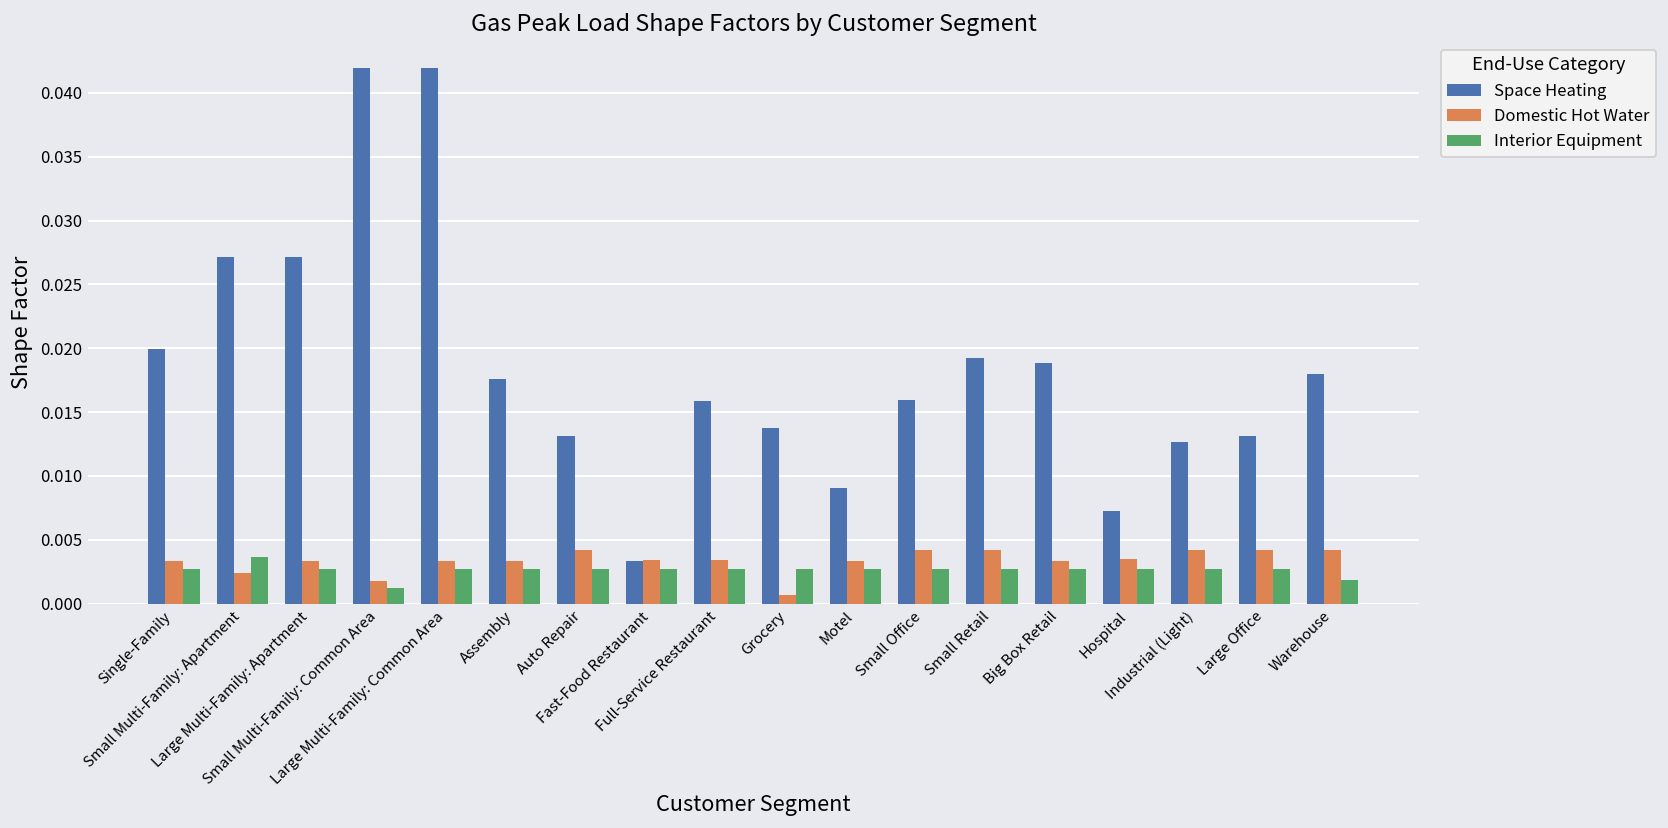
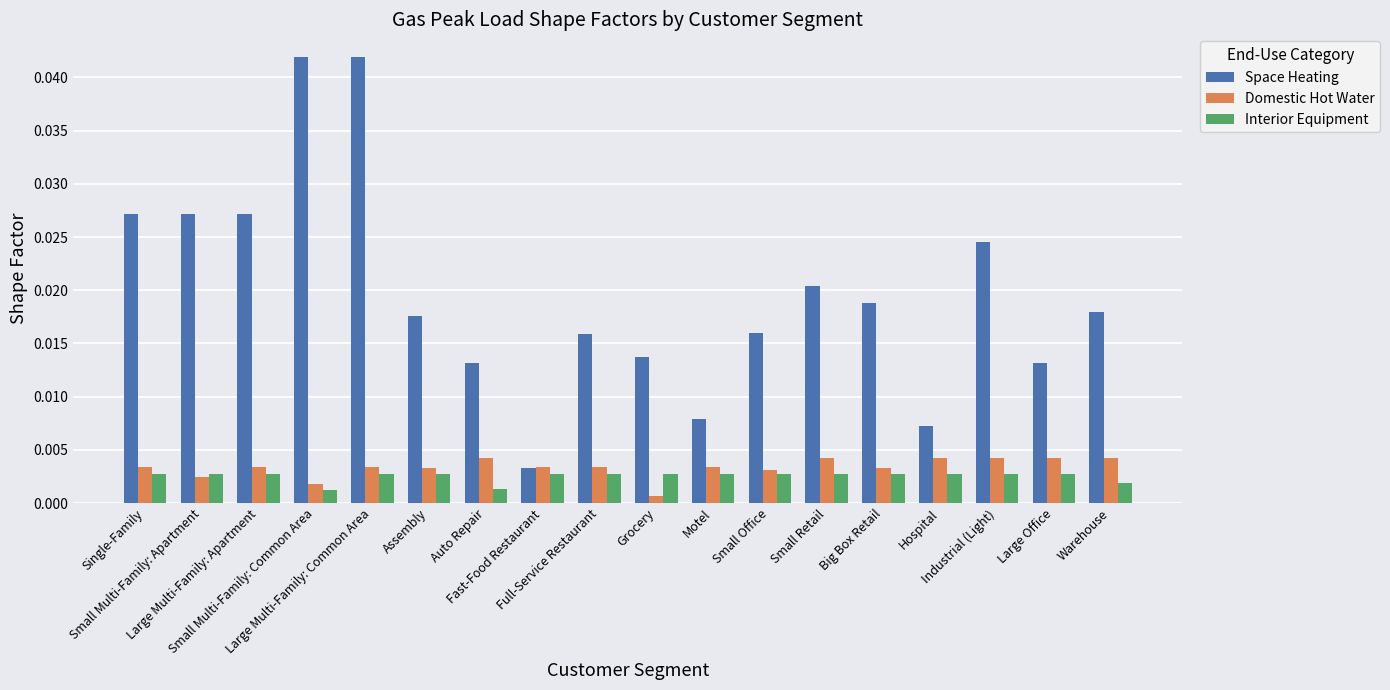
Space Heating, Single-Family: 0.0199 -> 0.0272
Interior Equipment, Small Multi-Family: Apartment: 0.0037 -> 0.0027
Interior Equipment, Auto Repair: 0.0027 -> 0.0013
Space Heating, Motel: 0.0090 -> 0.0079
Domestic Hot Water, Small Office: 0.0042 -> 0.0031
Space Heating, Small Retail: 0.0192 -> 0.0204
Domestic Hot Water, Hospital: 0.0035 -> 0.0042
Space Heating, Industrial (Light): 0.0127 -> 0.0245
